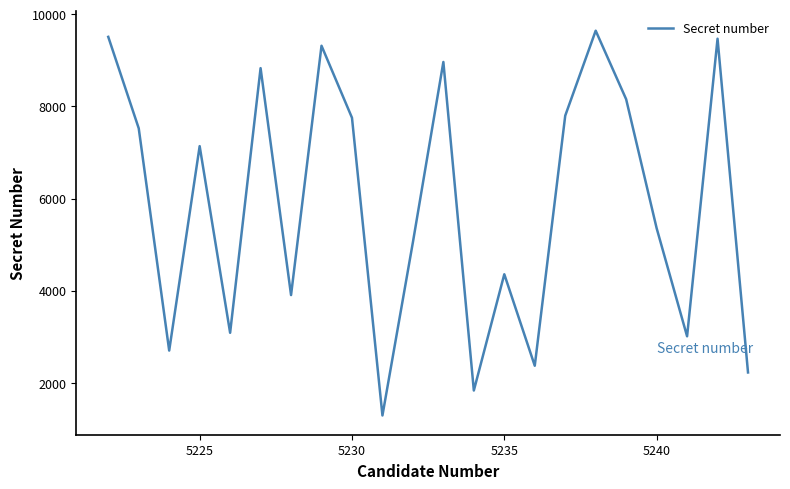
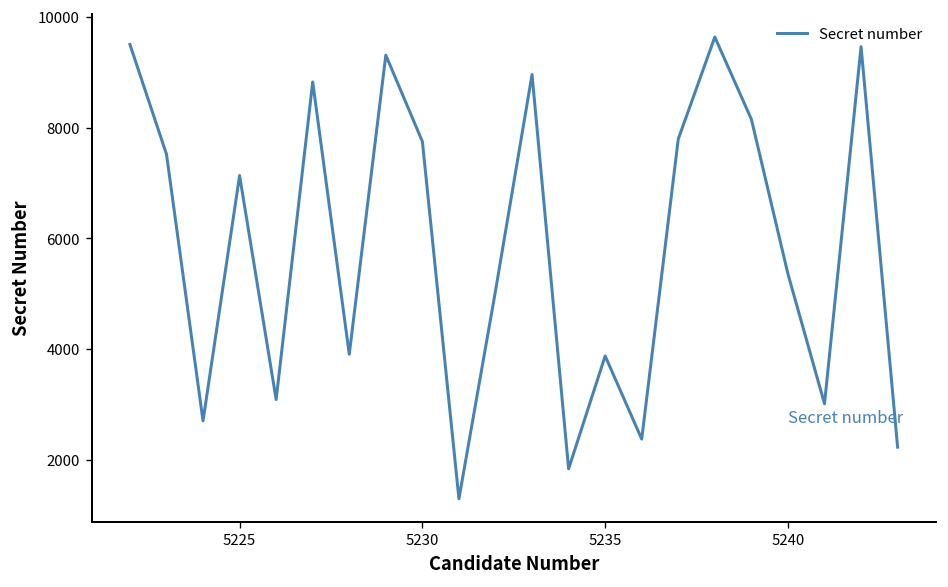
5235: 4400 -> 3900
